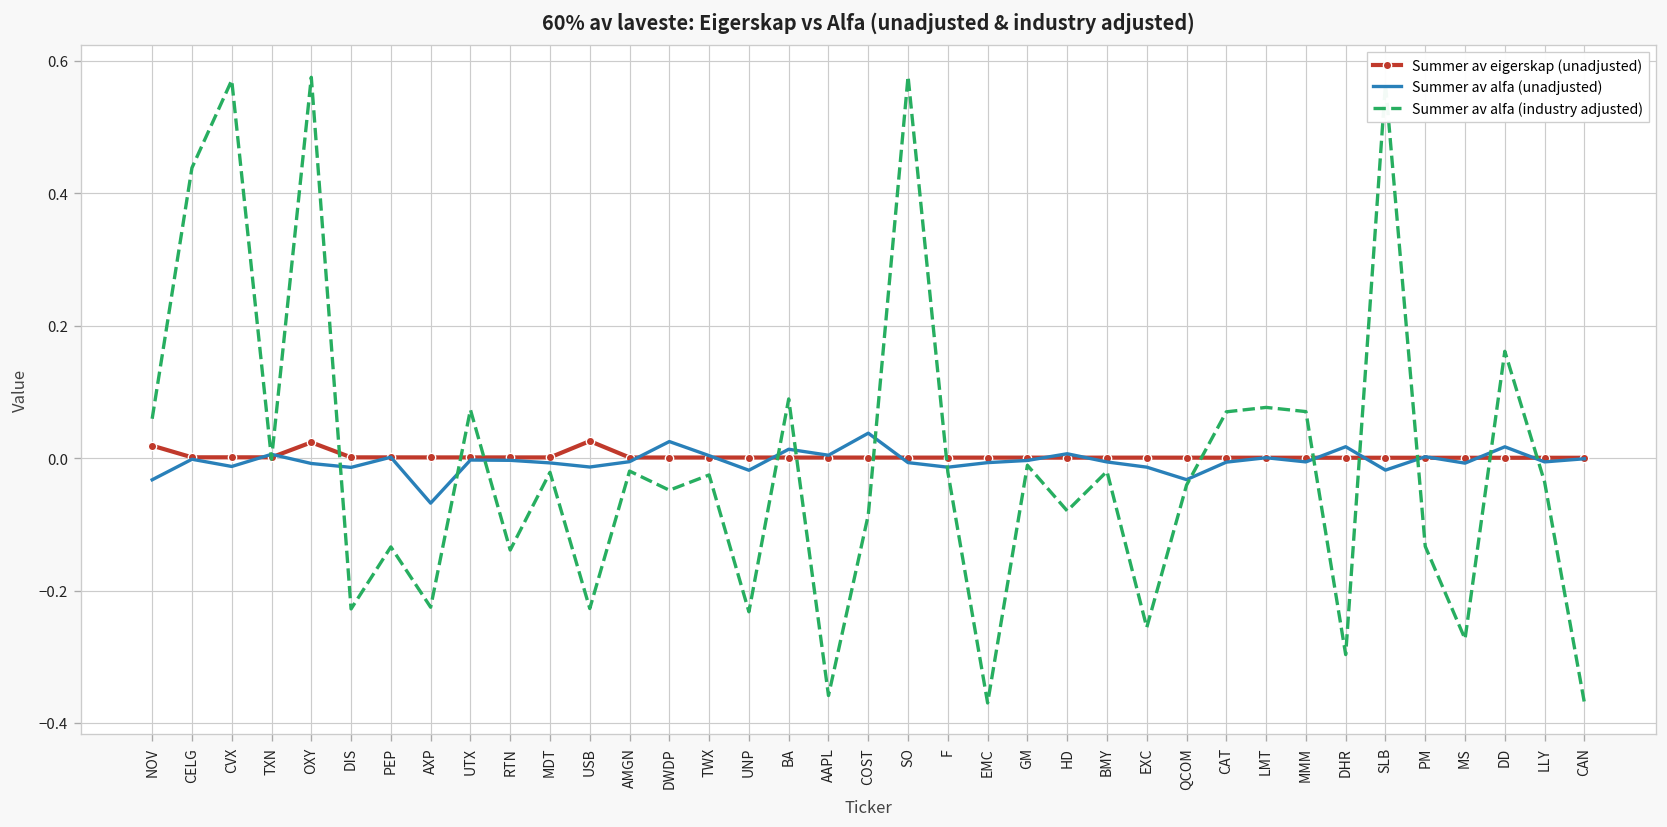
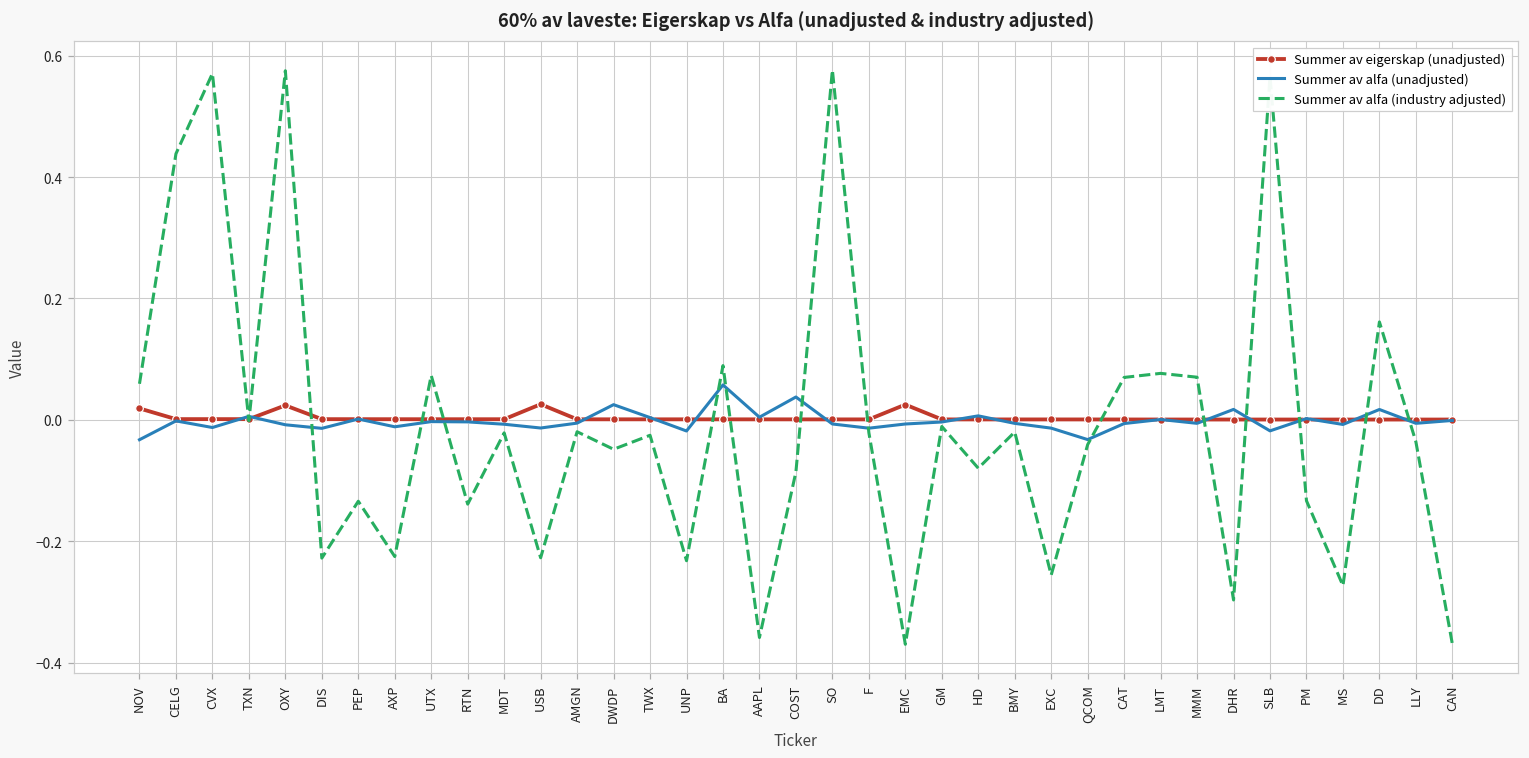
Summer av alfa (unadjusted), AXP: -0.07 -> -0.01
Summer av alfa (unadjusted), BA: 0.01 -> 0.06
Summer av eigerskap (unadjusted), EMC: 0.00 -> 0.03
